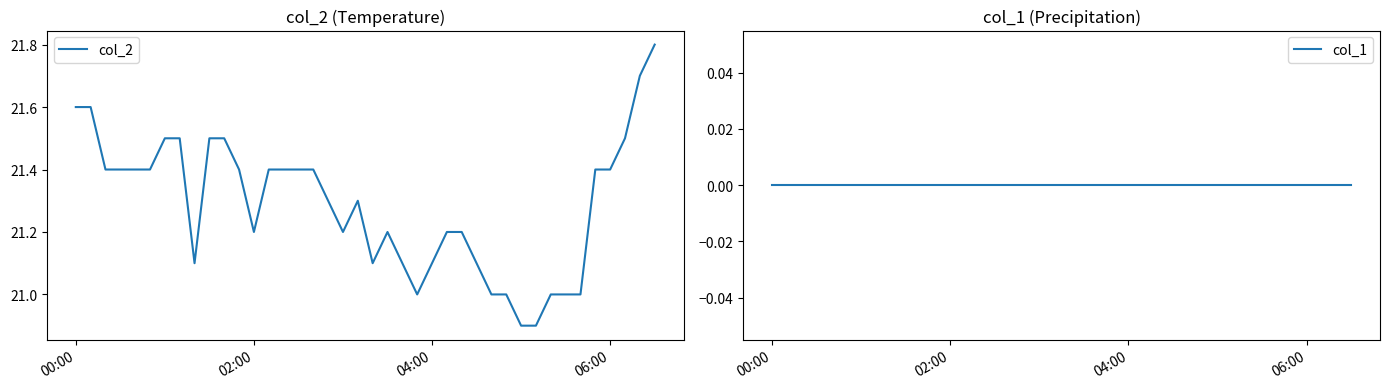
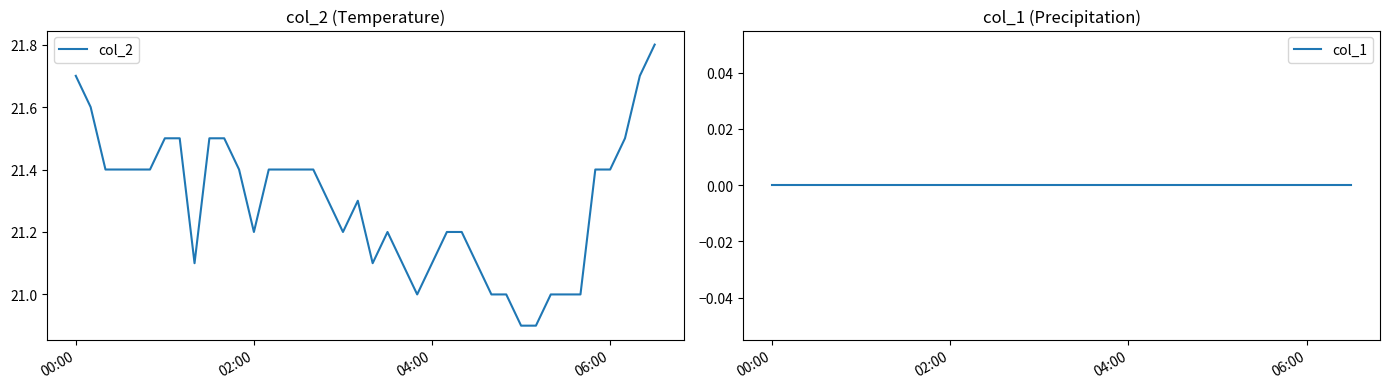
col_2 (Temperature), 00:00: 21.6 -> 21.7
